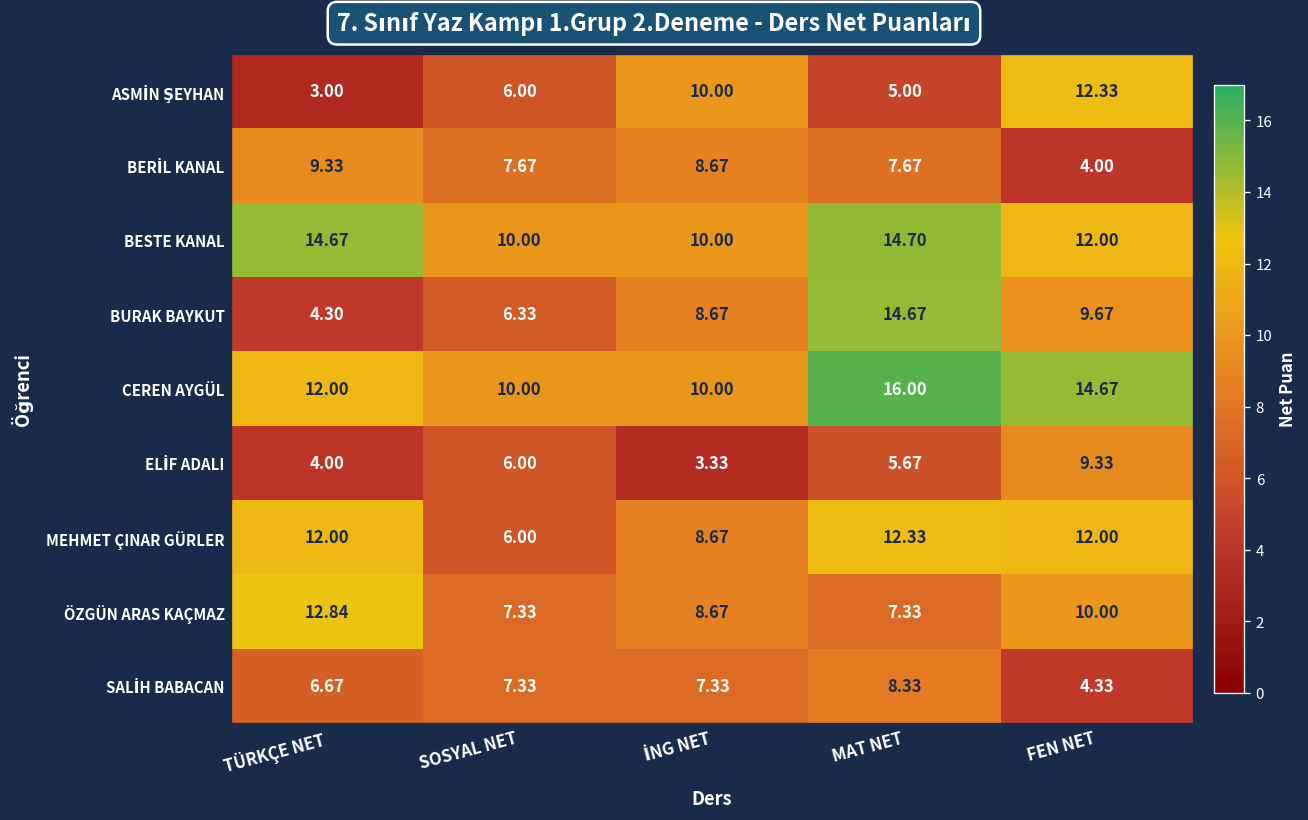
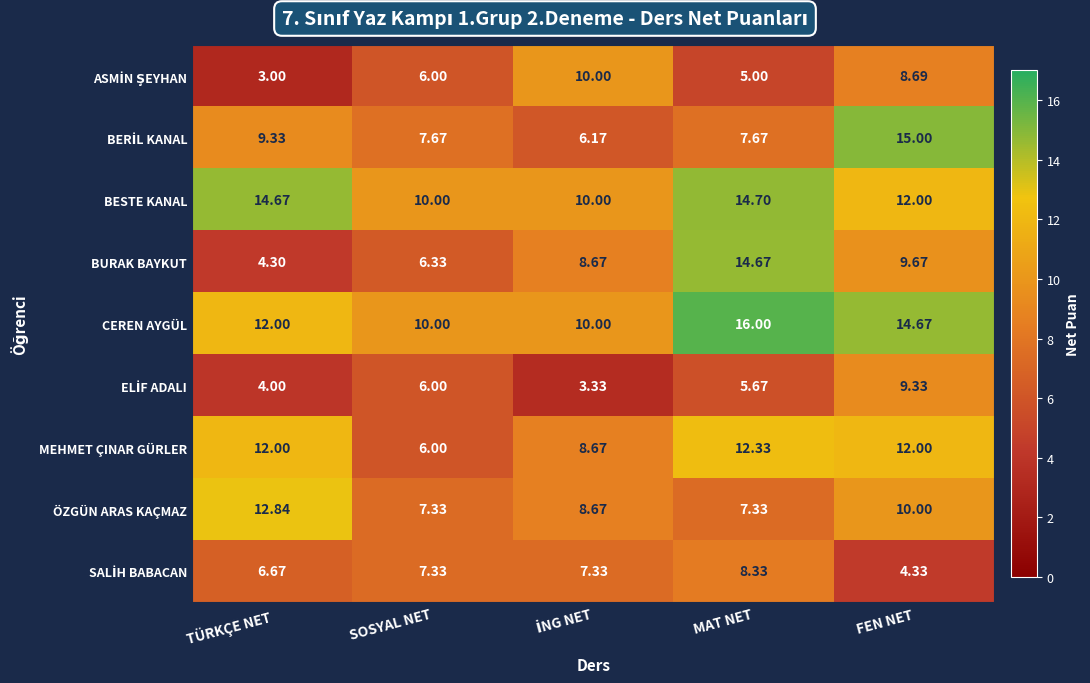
ASMİN ŞEYHAN, FEN NET: 12.33 -> 8.69
BERİL KANAL, İNG NET: 8.67 -> 6.17
BERİL KANAL, FEN NET: 4.00 -> 15.00
